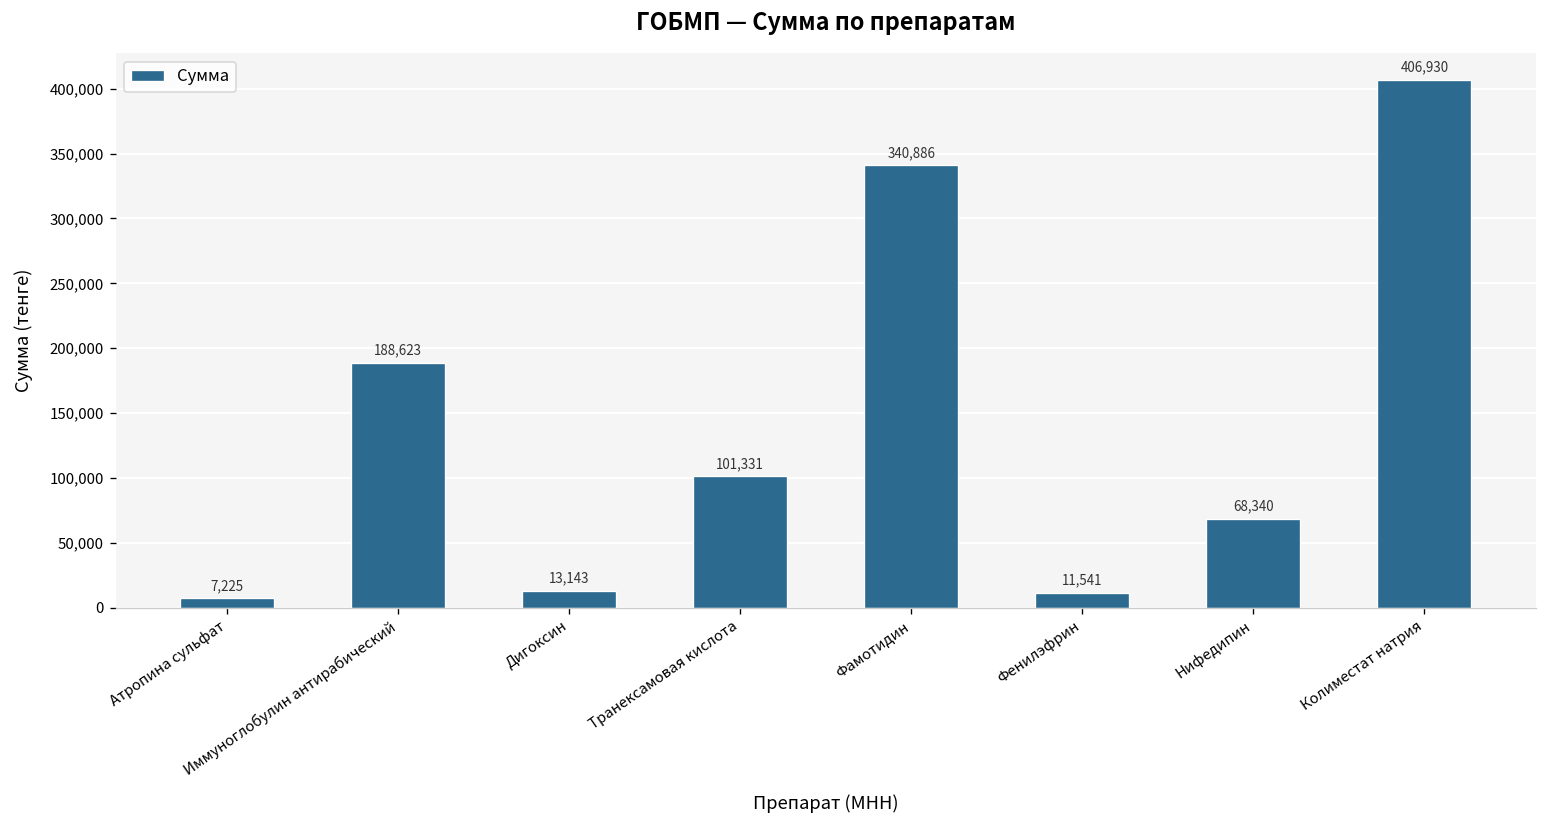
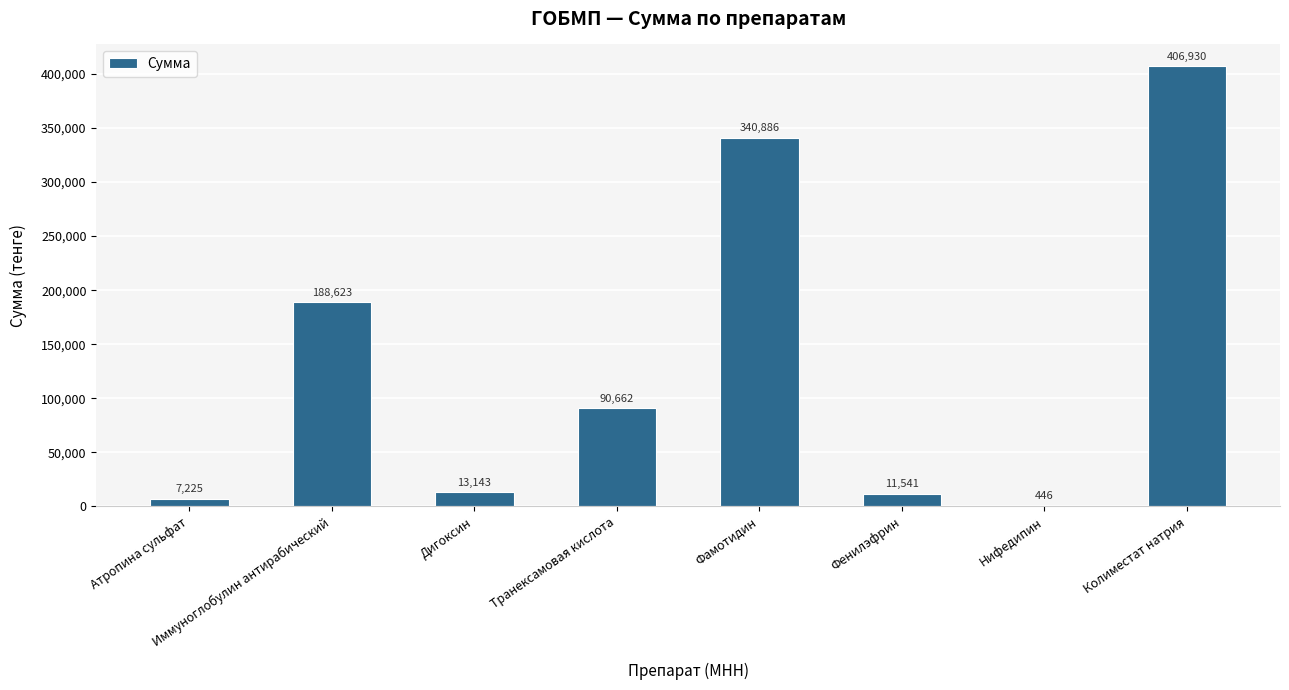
Транексамовая кислота: 101,331 -> 90,662
Нифедипин: 68,340 -> 446
